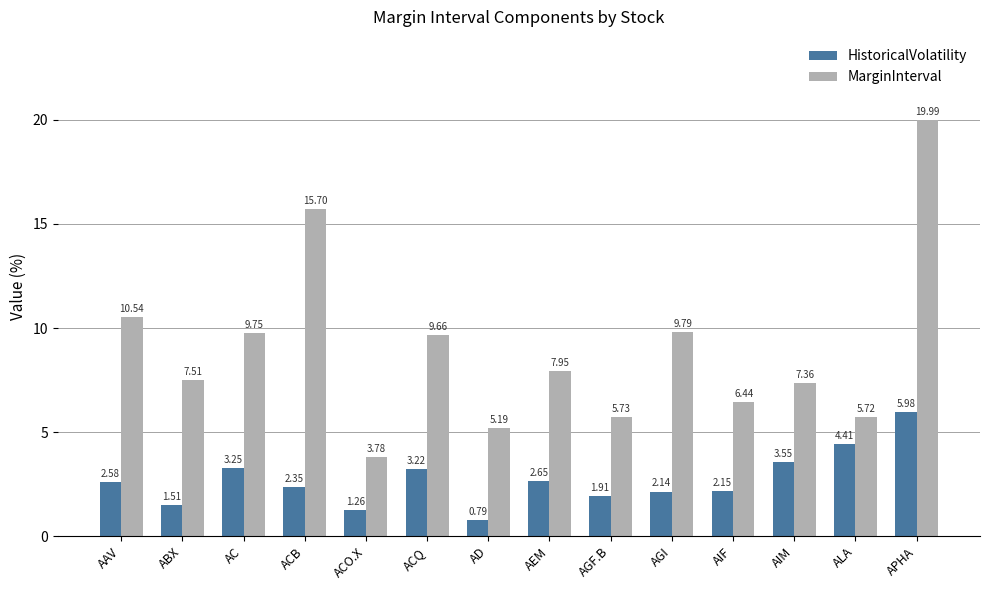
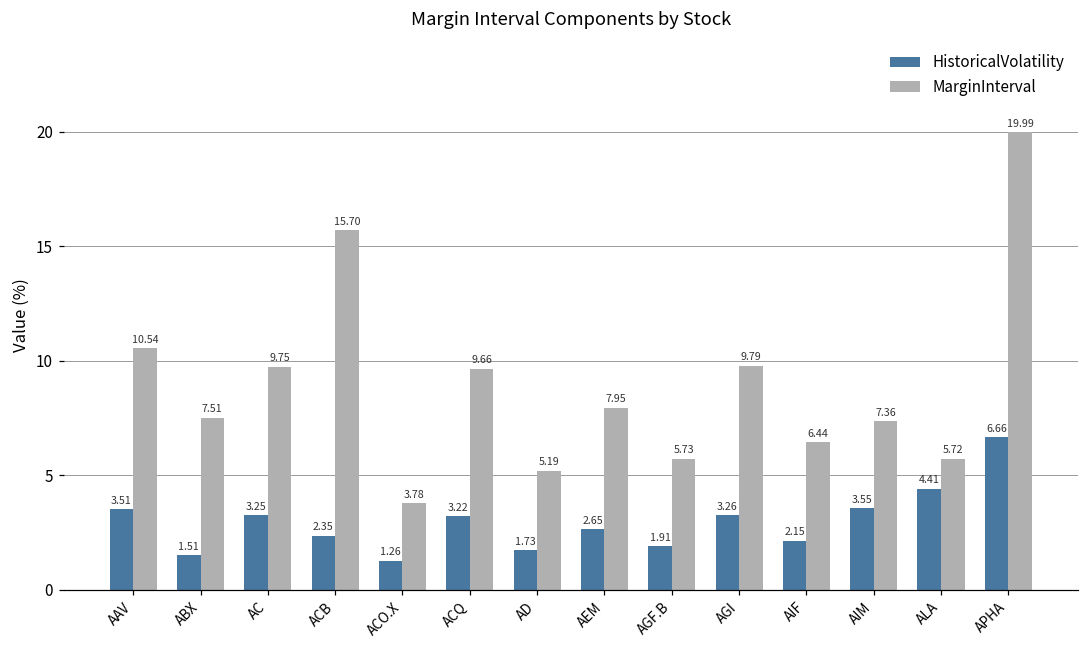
HistoricalVolatility, AAV: 2.58 -> 3.51
HistoricalVolatility, AD: 0.79 -> 1.73
HistoricalVolatility, AGI: 2.14 -> 3.26
HistoricalVolatility, APHA: 5.98 -> 6.66
